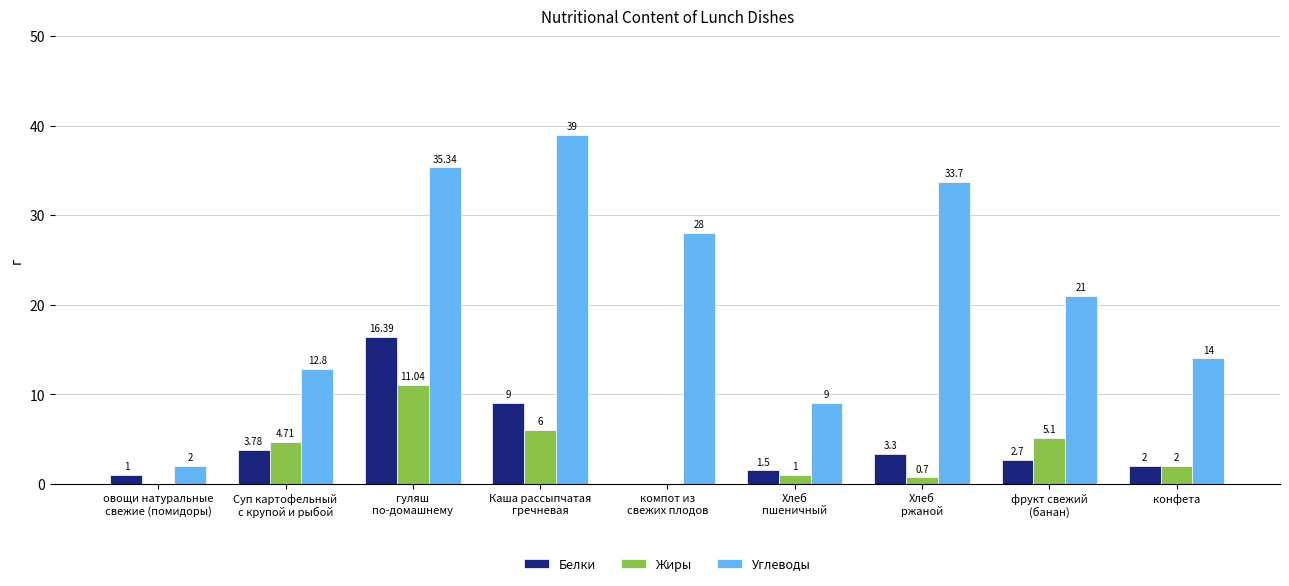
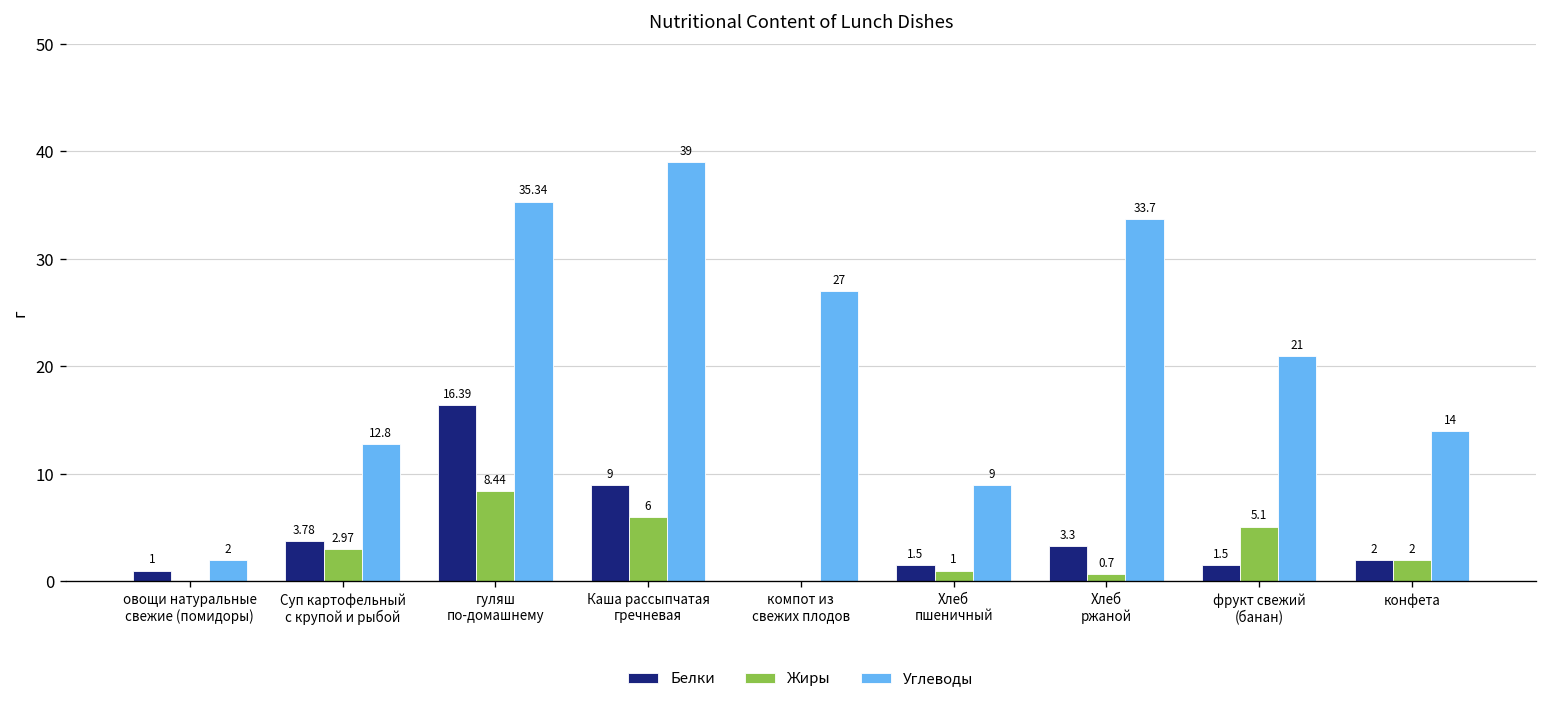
Жиры, Суп картофельный с крупой и рыбой: 4.71 -> 2.97
Жиры, гуляш по-домашнему: 11.04 -> 8.44
Углеводы, компот из свежих плодов: 28 -> 27
Белки, фрукт свежий (банан): 2.7 -> 1.5
